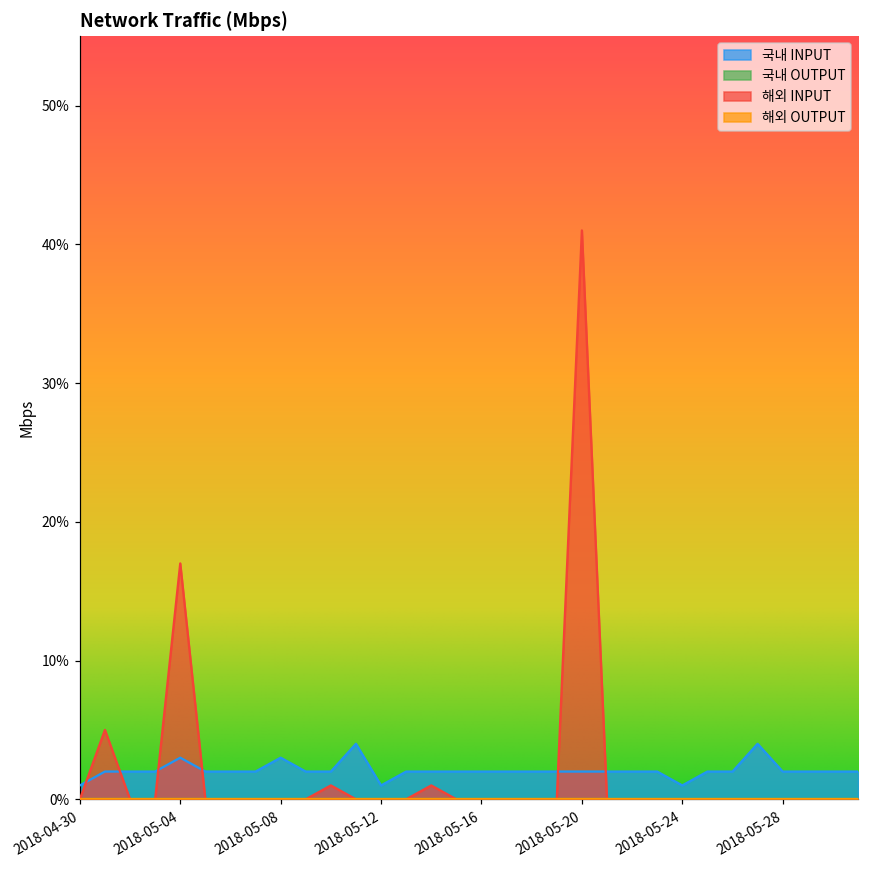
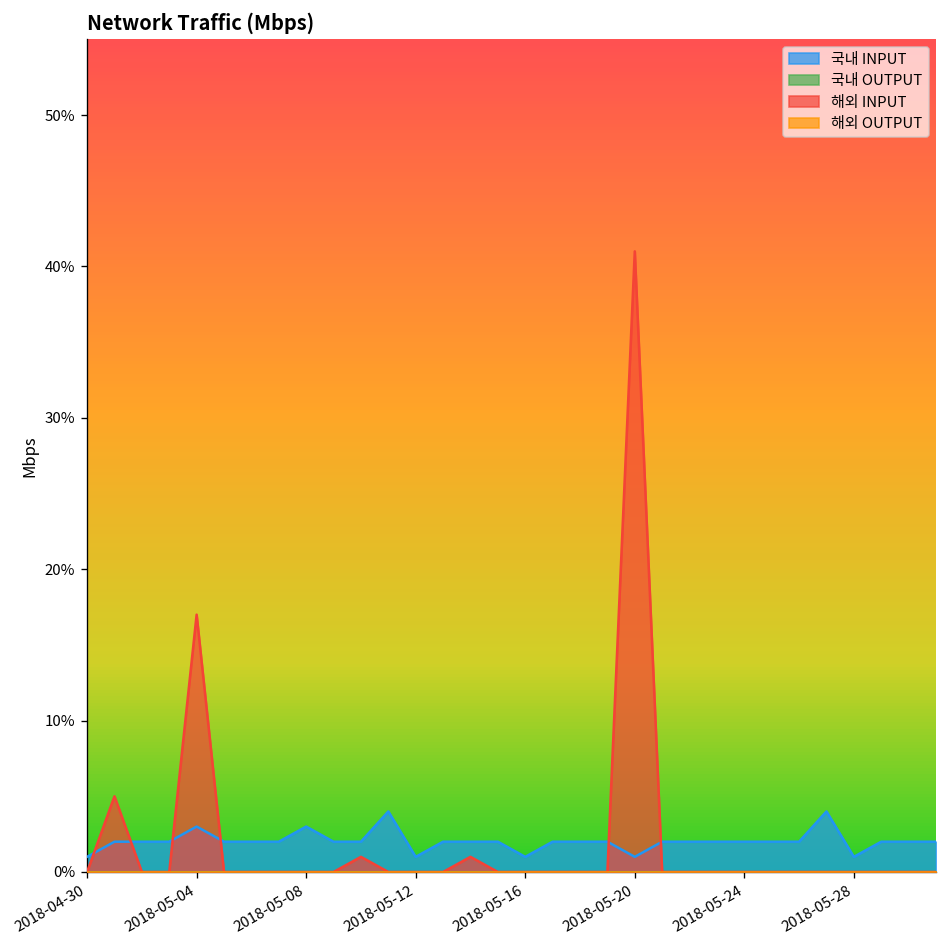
국내 INPUT, 2018-05-16: 2.0% -> 1.0%
국내 INPUT, 2018-05-20: 2.0% -> 1.0%
국내 INPUT, 2018-05-24: 1.0% -> 2.0%
국내 INPUT, 2018-05-28: 2.0% -> 1.0%
